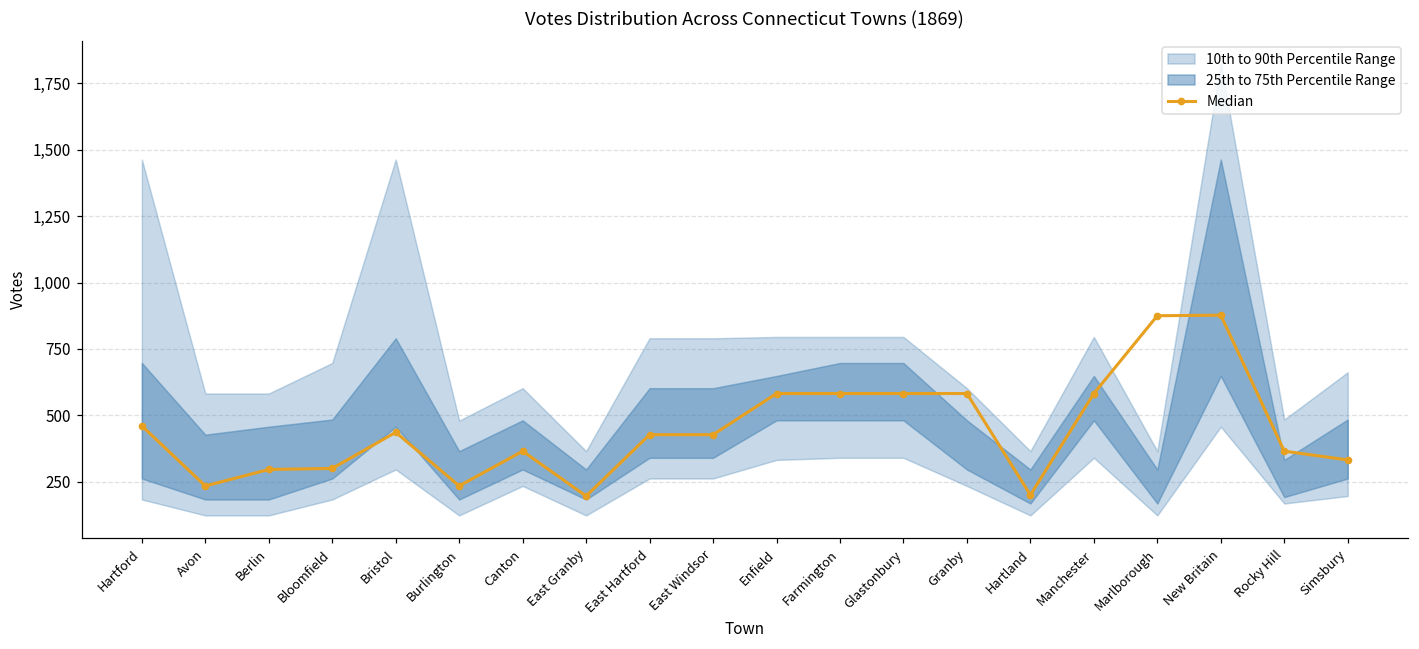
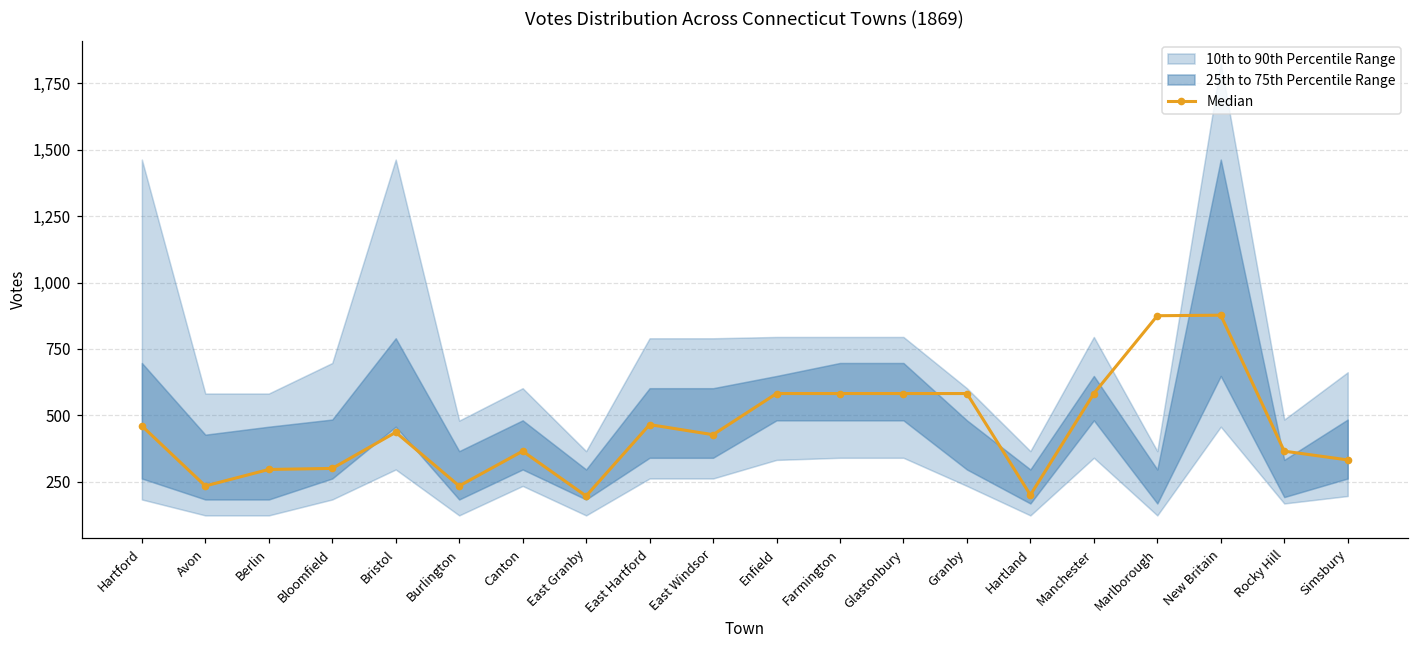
Median, East Hartford: 430 -> 470
